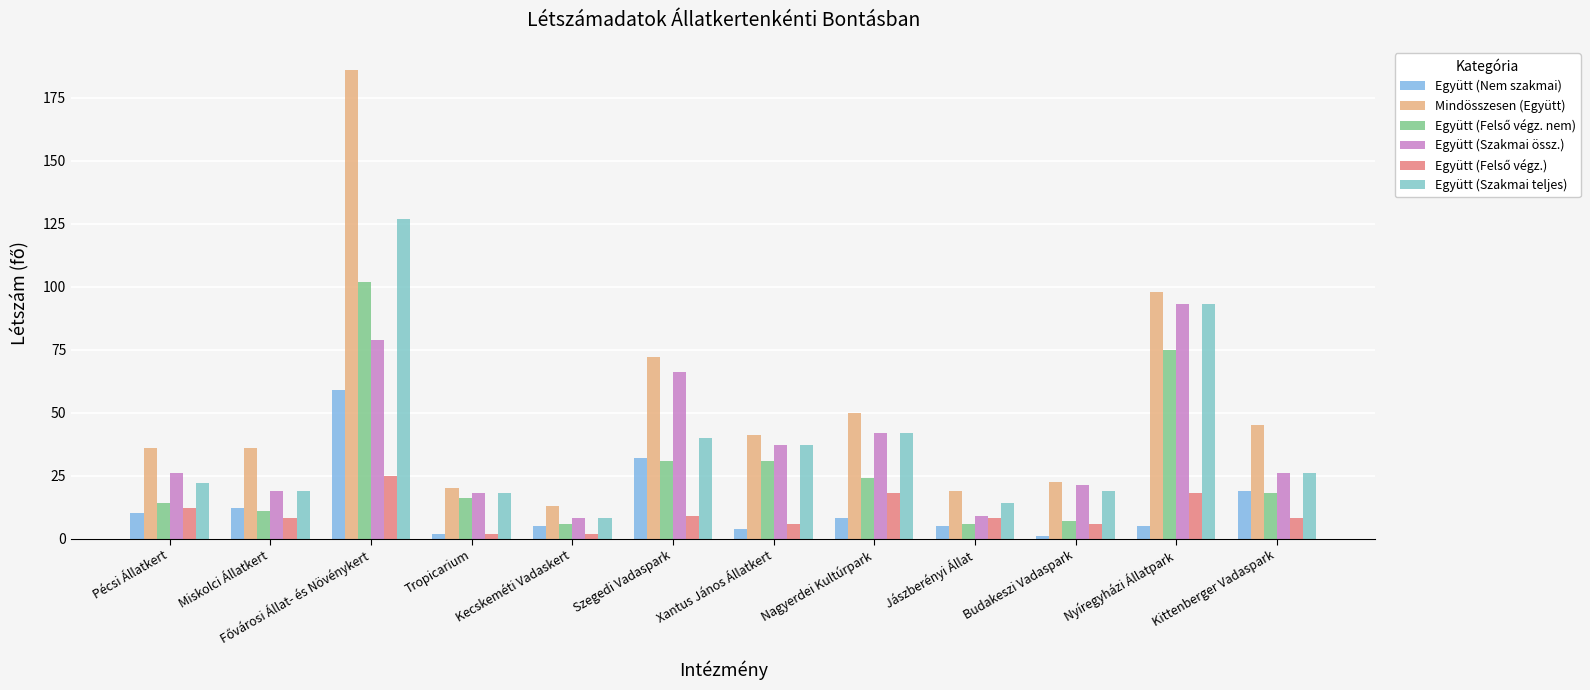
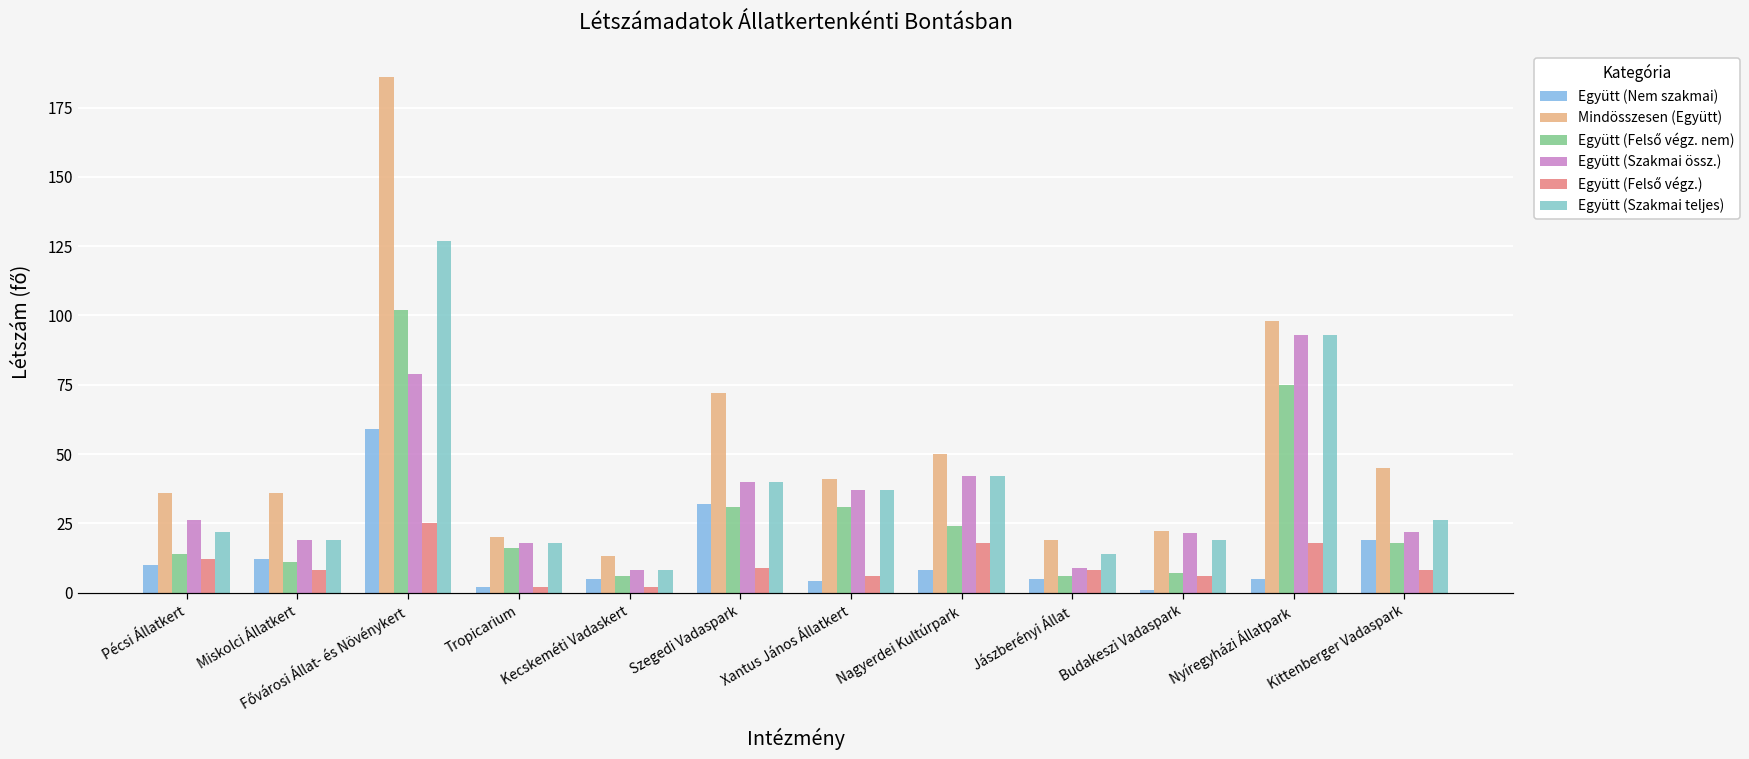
Együtt (Szakmai össz.), Szegedi Vadaspark: 66 -> 40
Együtt (Szakmai össz.), Kittenberger Vadaspark: 26 -> 22
